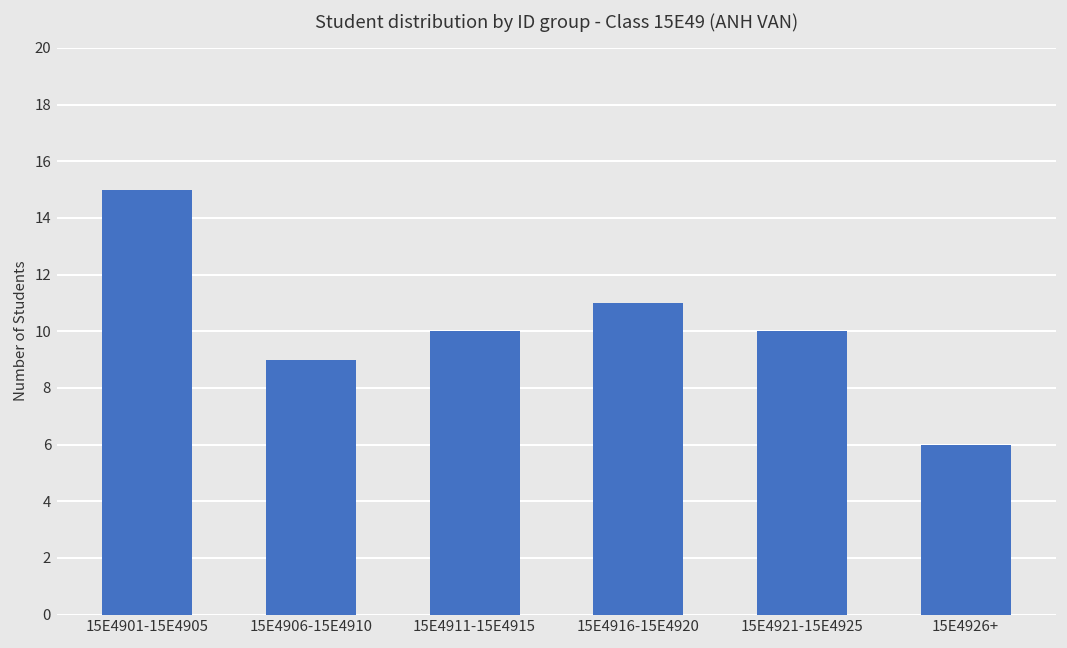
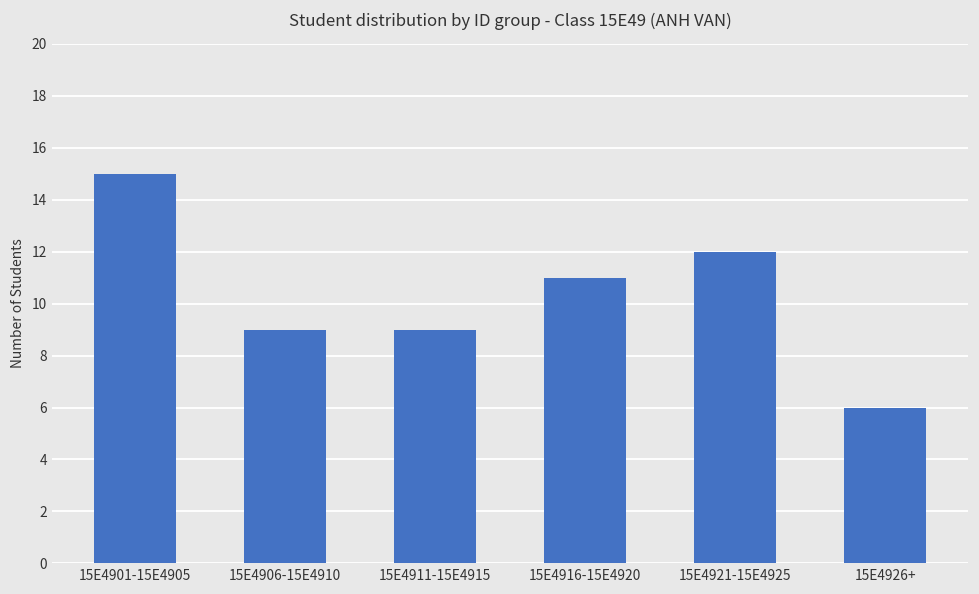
15E4911-15E4915: 10 -> 9
15E4921-15E4925: 10 -> 12
